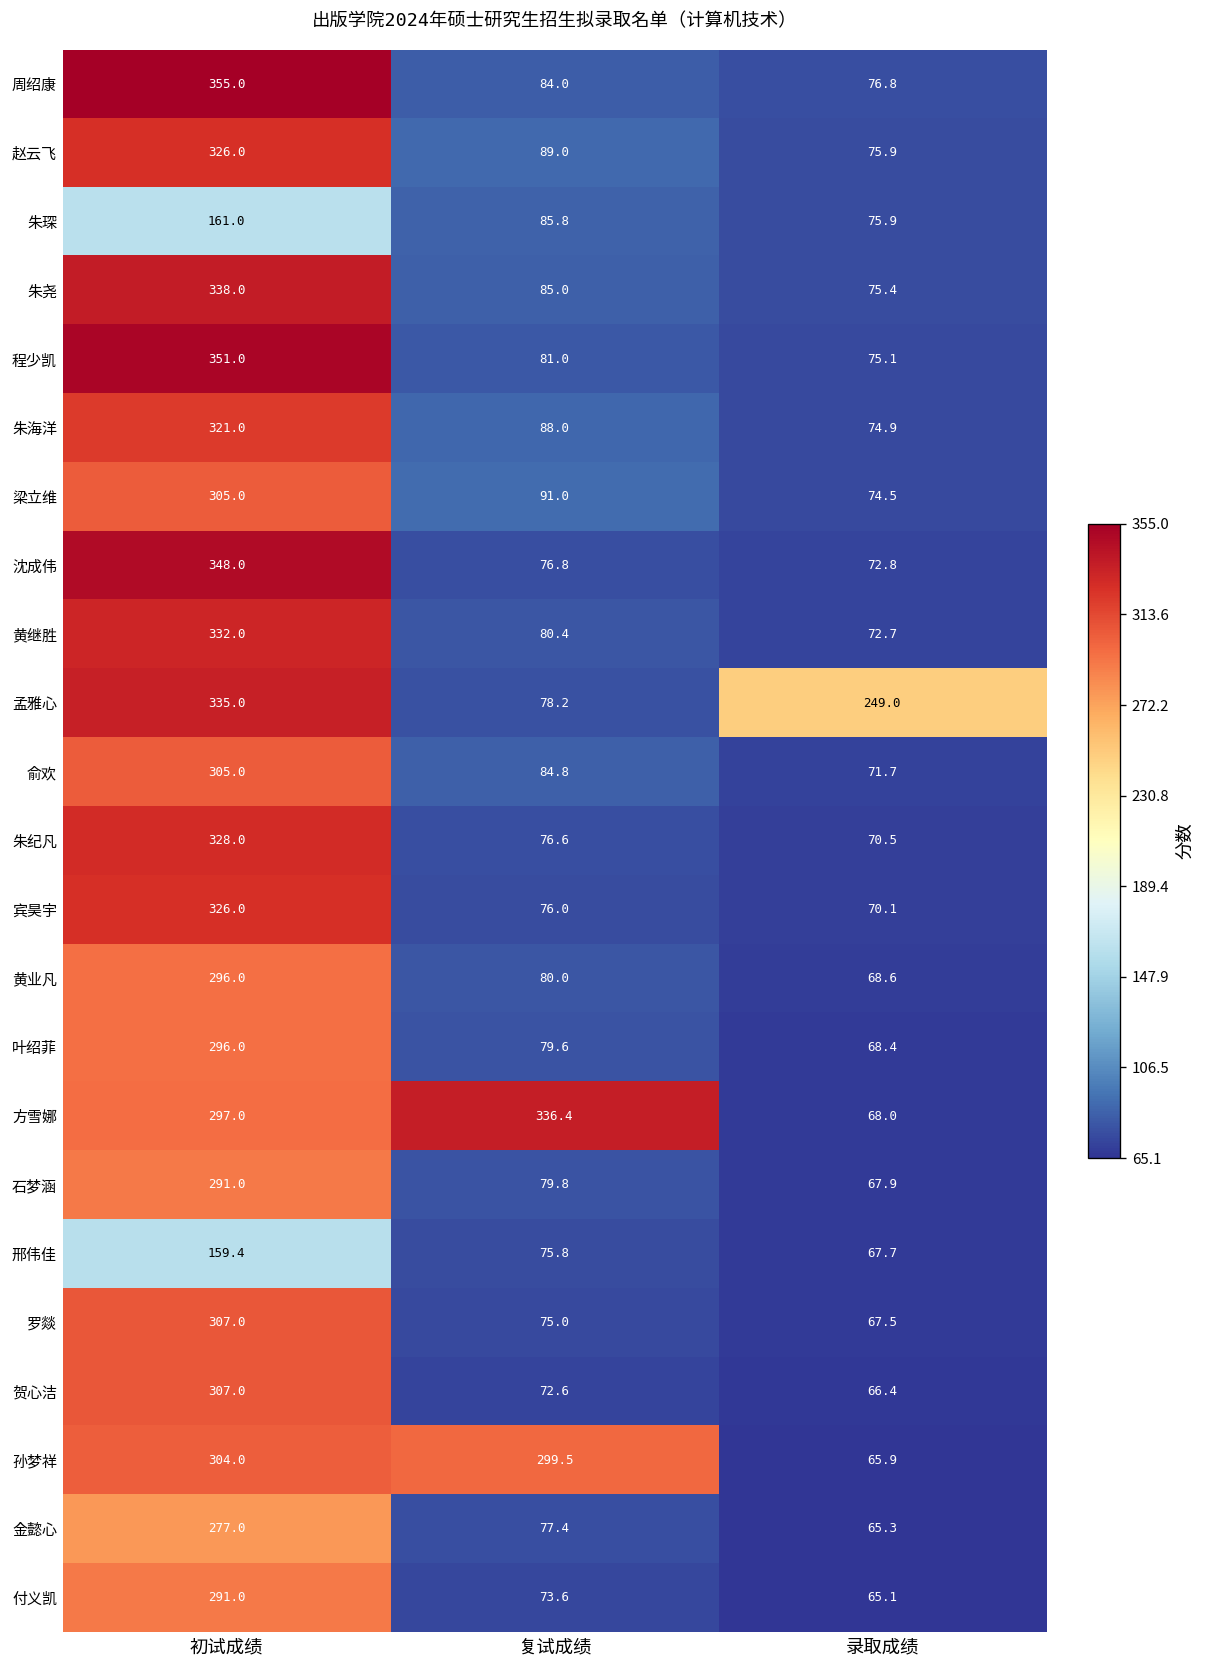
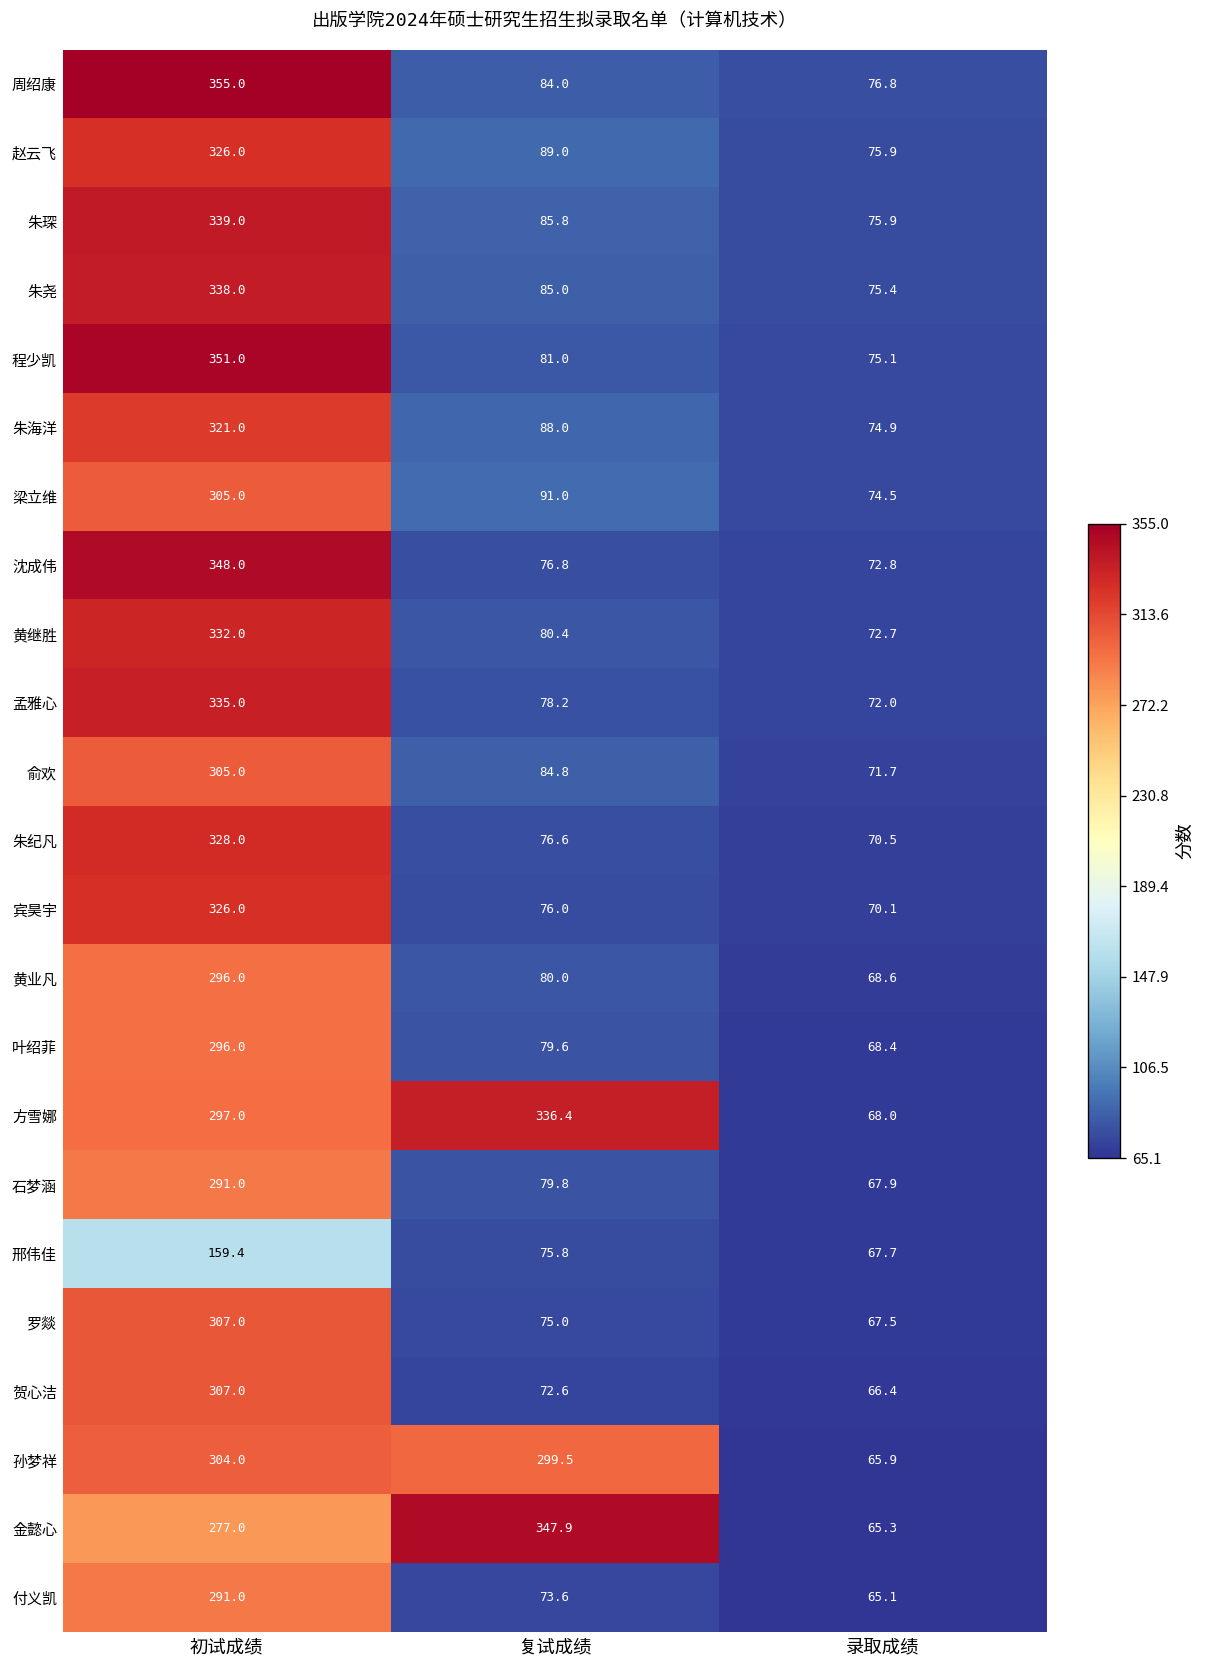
朱琛, 初试成绩: 161.0 -> 339.0
孟雅心, 录取成绩: 249.0 -> 72.0
金懿心, 复试成绩: 77.4 -> 347.9
